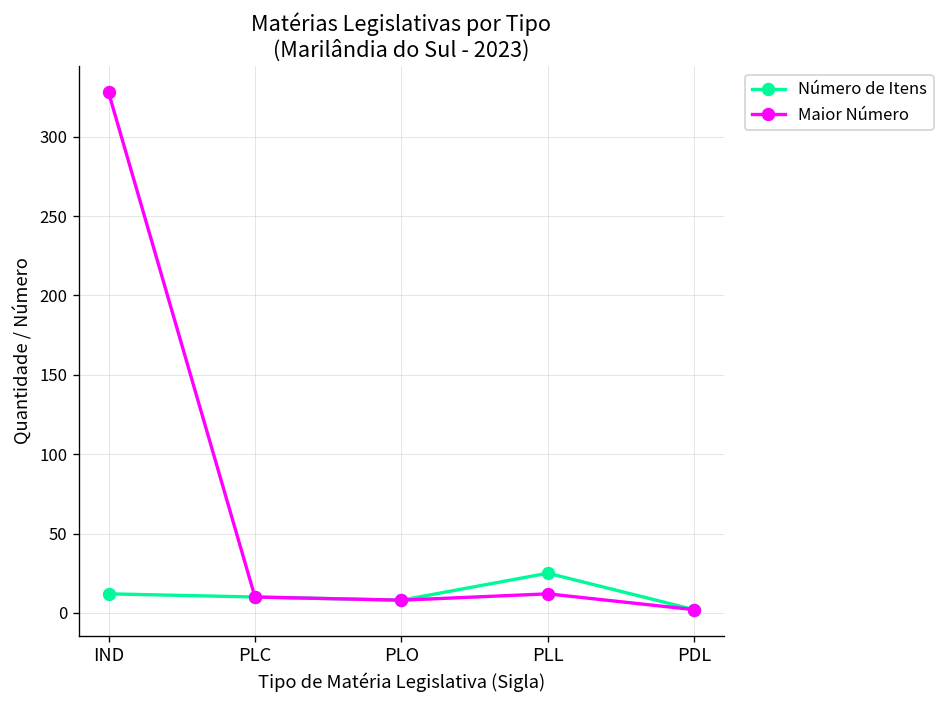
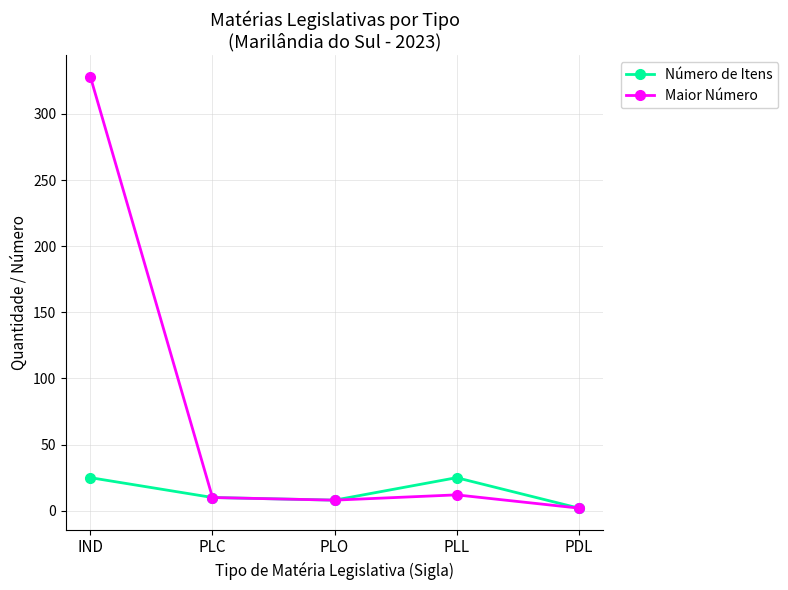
Número de Itens, IND: 12 -> 25
